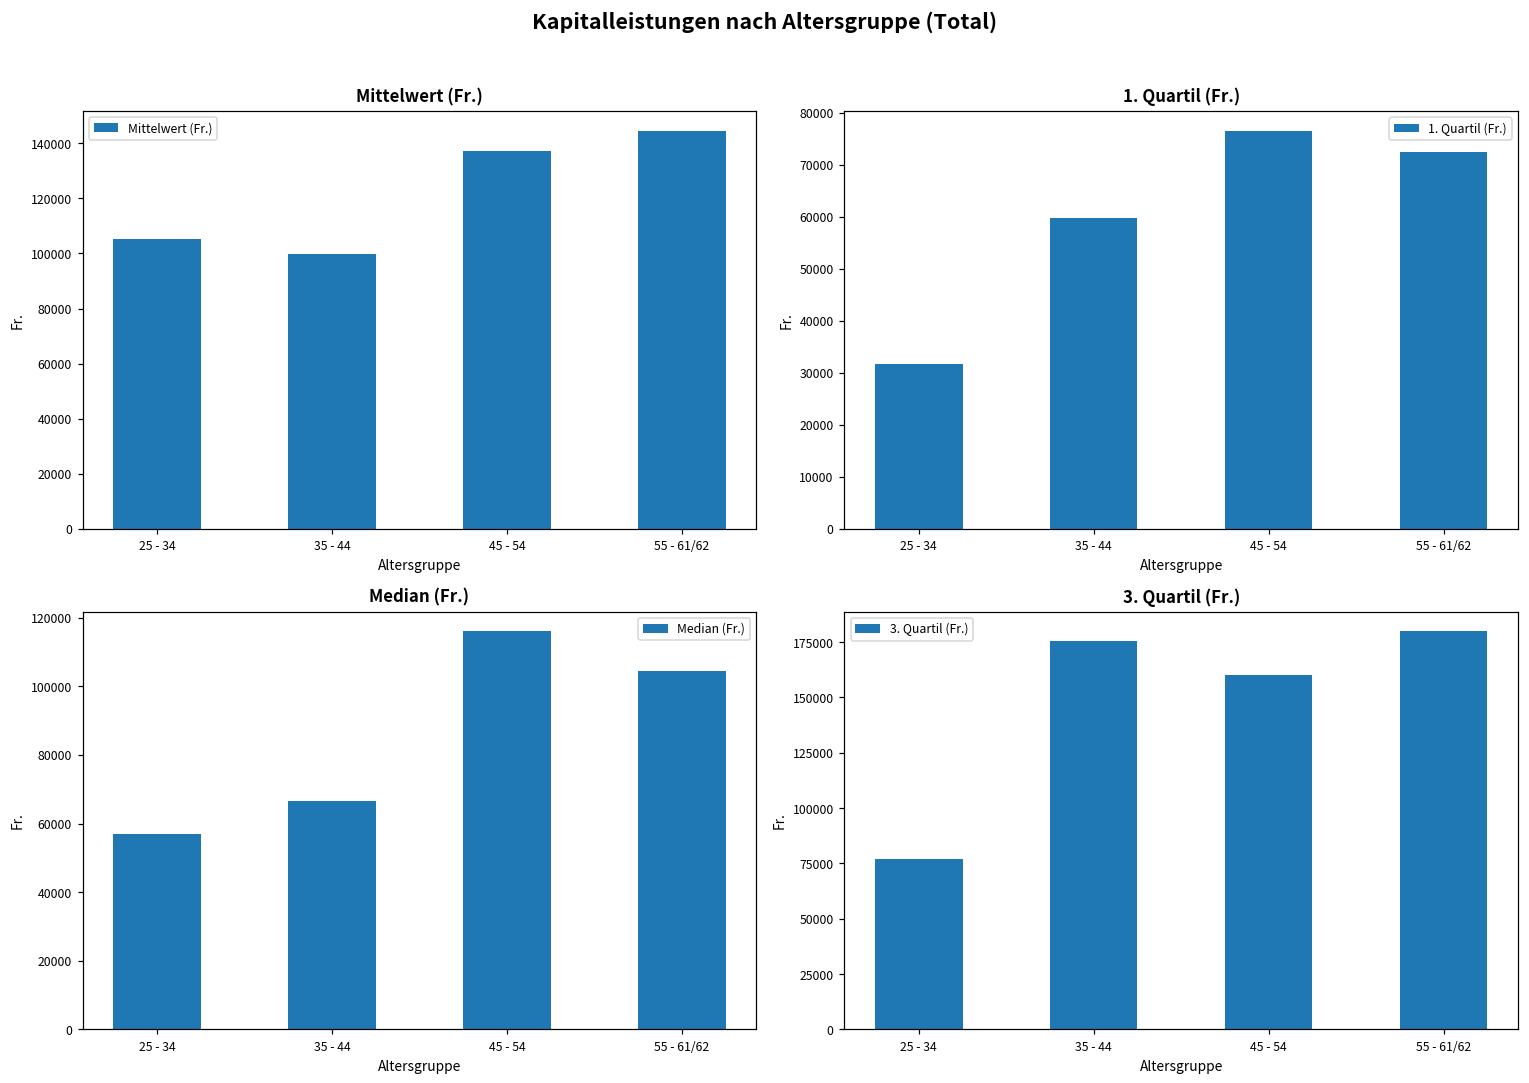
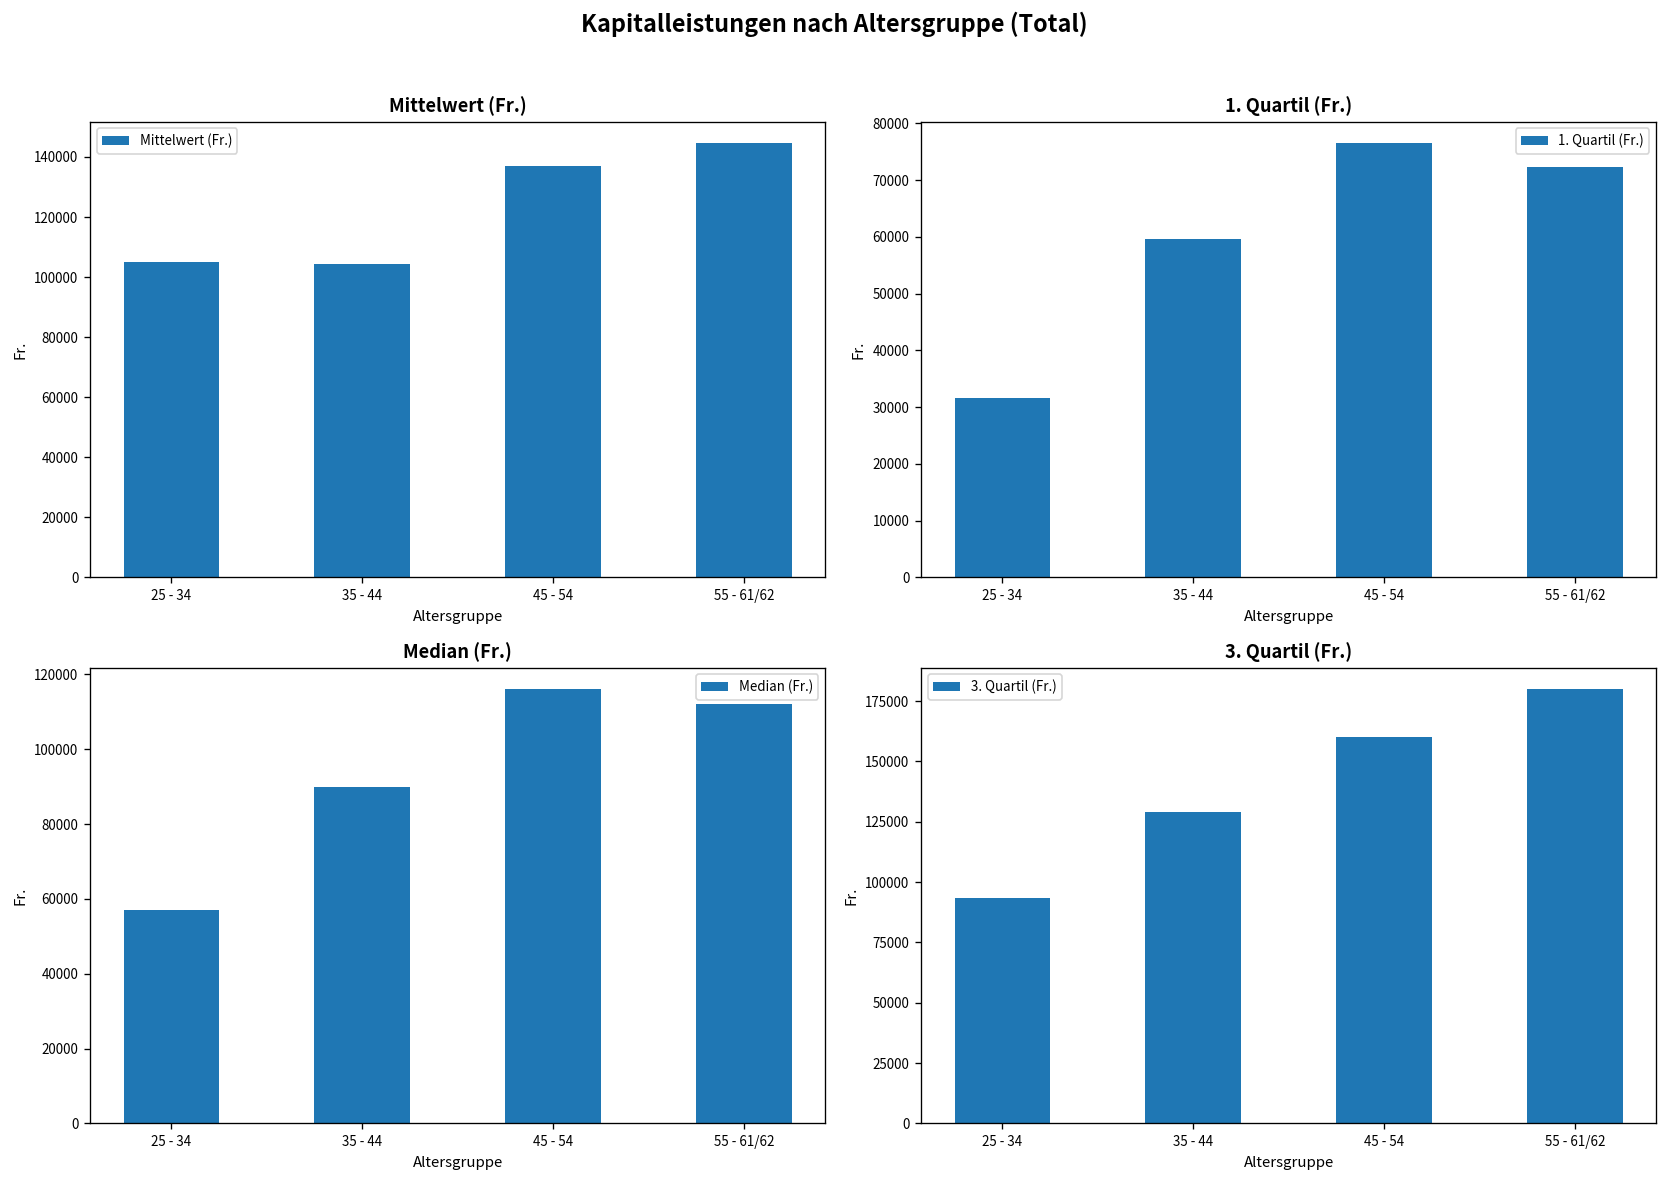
Mittelwert (Fr.), 35 - 44: 100000 -> 104000
Median (Fr.), 35 - 44: 67000 -> 90000
Median (Fr.), 55 - 61/62: 104000 -> 112000
3. Quartil (Fr.), 25 - 34: 77000 -> 93000
3. Quartil (Fr.), 35 - 44: 175000 -> 129000
